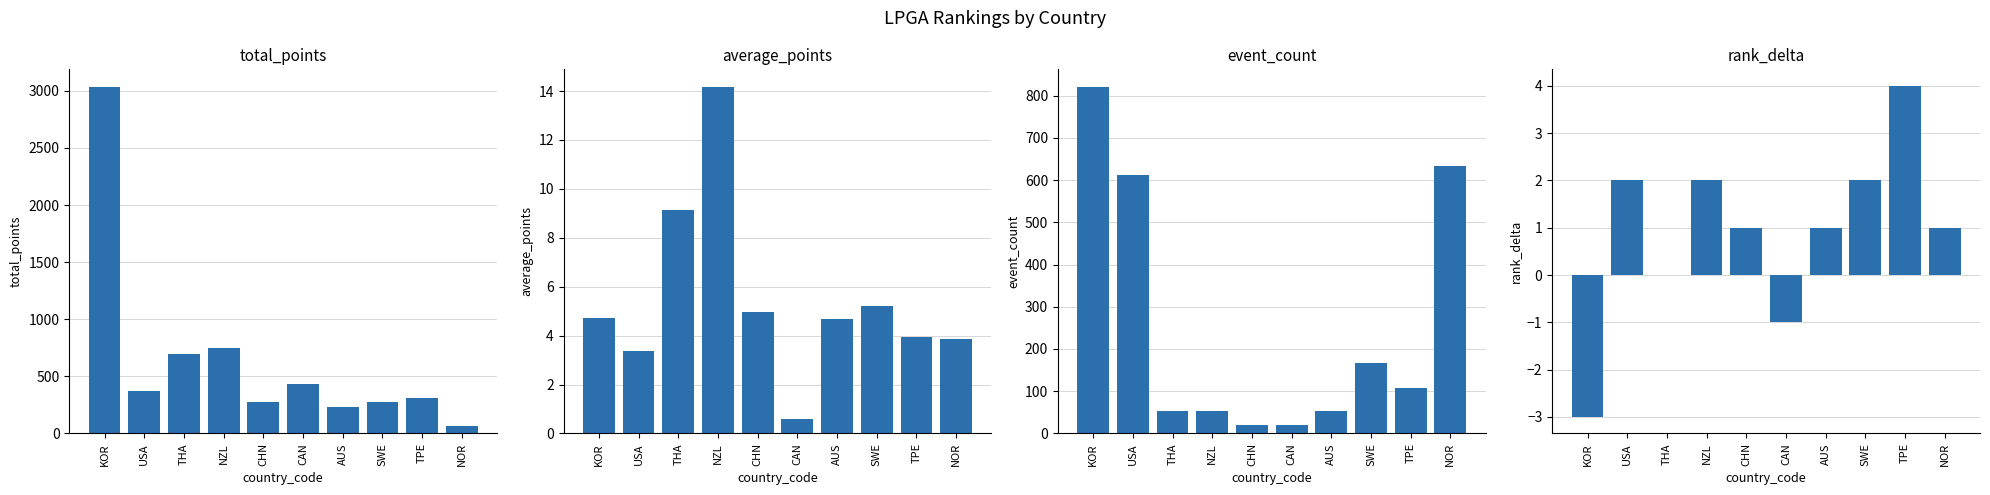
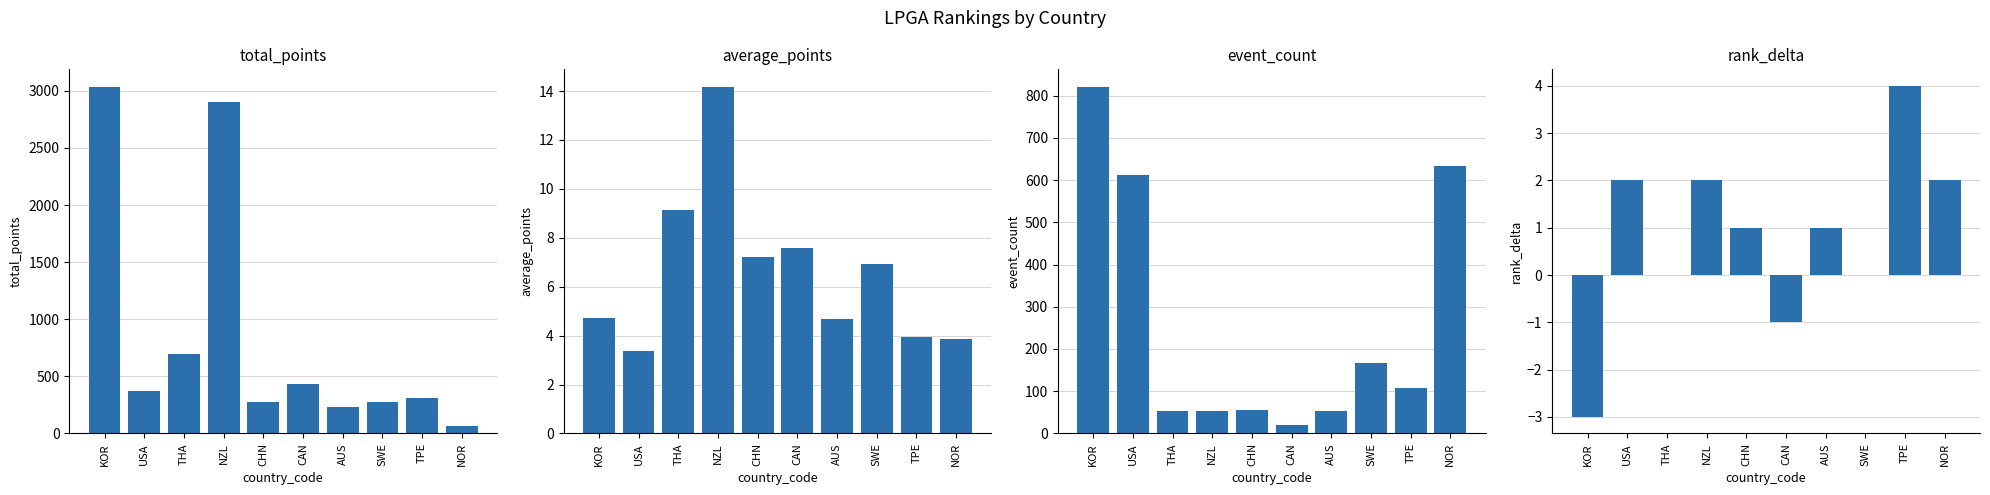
total_points, NZL: 750 -> 2900
average_points, CHN: 5.0 -> 7.2
average_points, CAN: 0.6 -> 7.6
average_points, SWE: 5.2 -> 6.9
event_count, CHN: 20 -> 60
rank_delta, SWE: 2 -> 0
rank_delta, NOR: 1 -> 2
